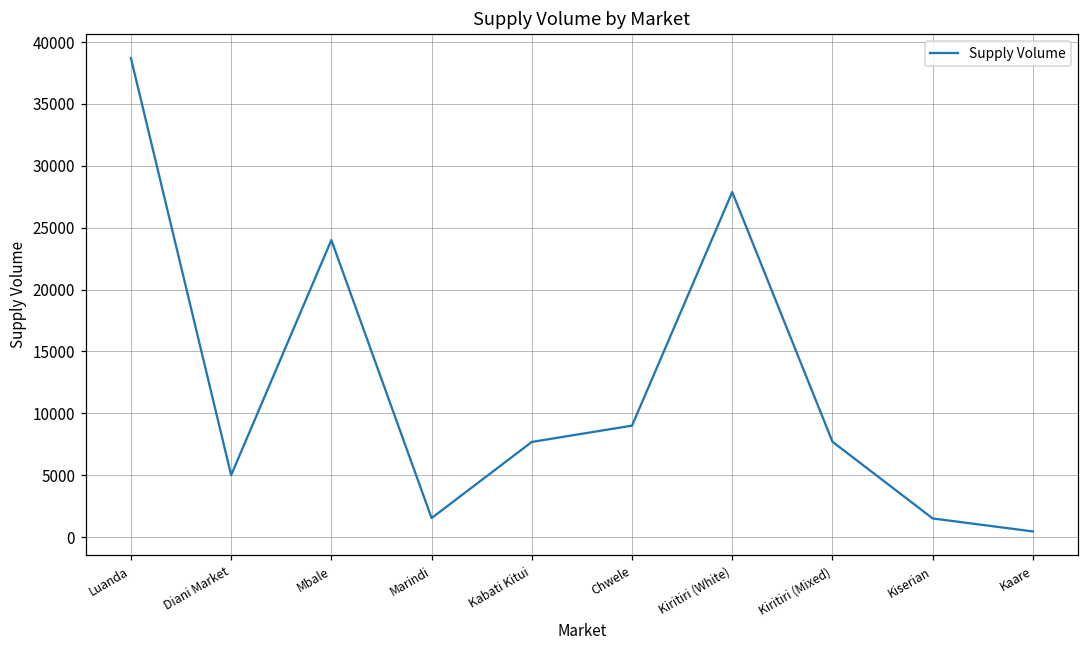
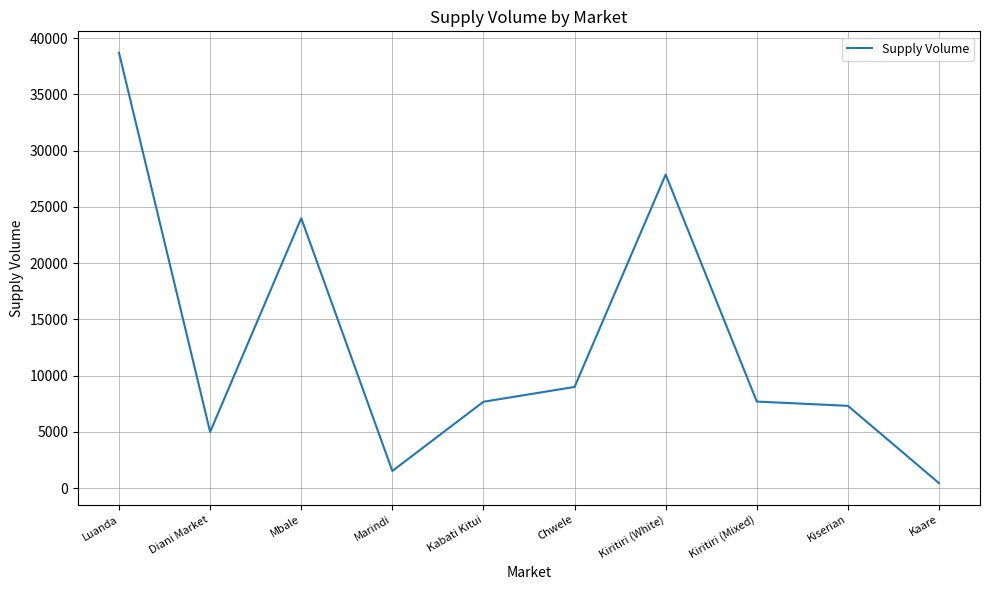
Kiserian: 1500 -> 7300
